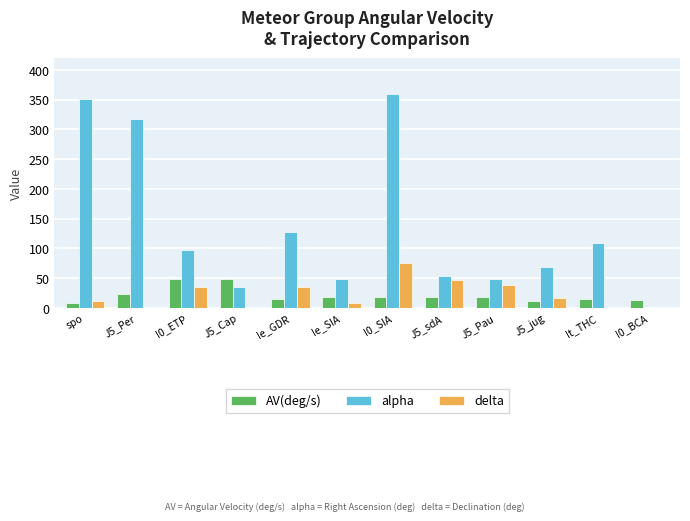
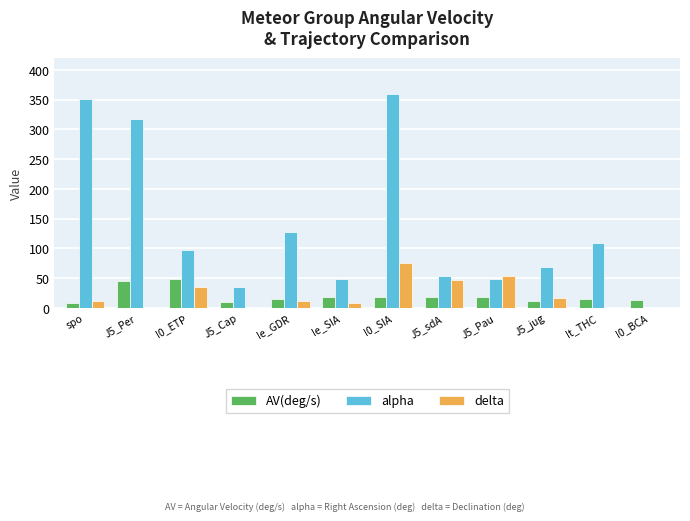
AV(deg/s), J5_Per: 20 -> 40
AV(deg/s), J5_Cap: 50 -> 10
delta, Ie_GDR: 30 -> 10
delta, J5_Pau: 40 -> 50
